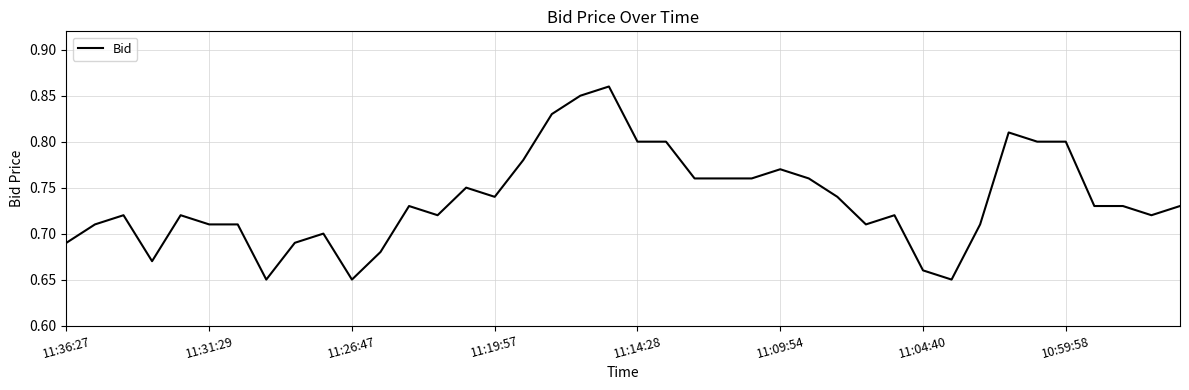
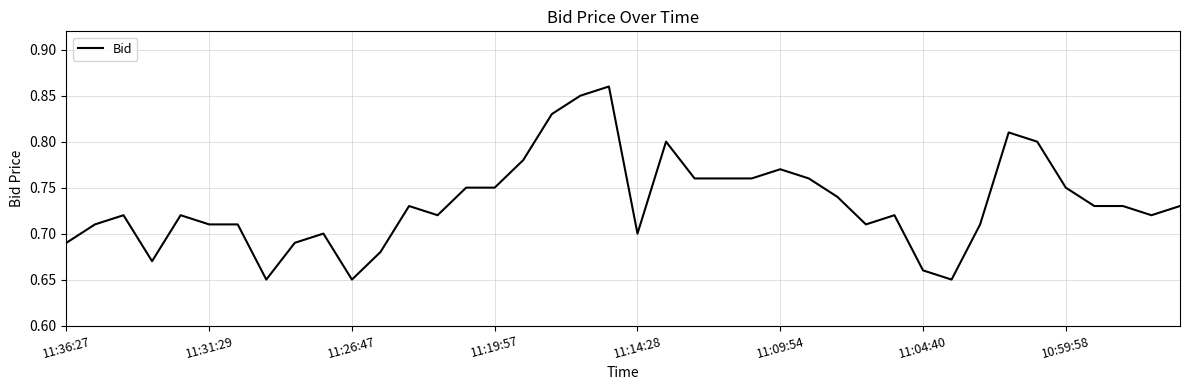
11:19:57: 0.74 -> 0.75
11:14:28: 0.8 -> 0.7
10:59:58: 0.80 -> 0.75
